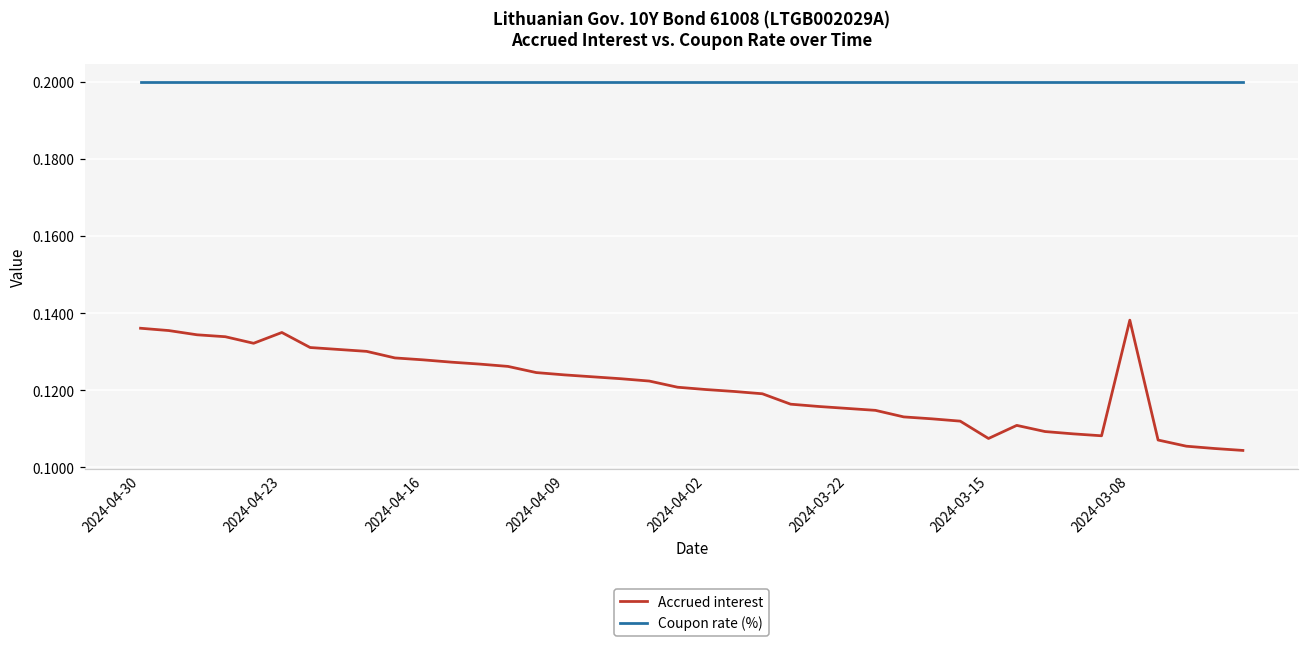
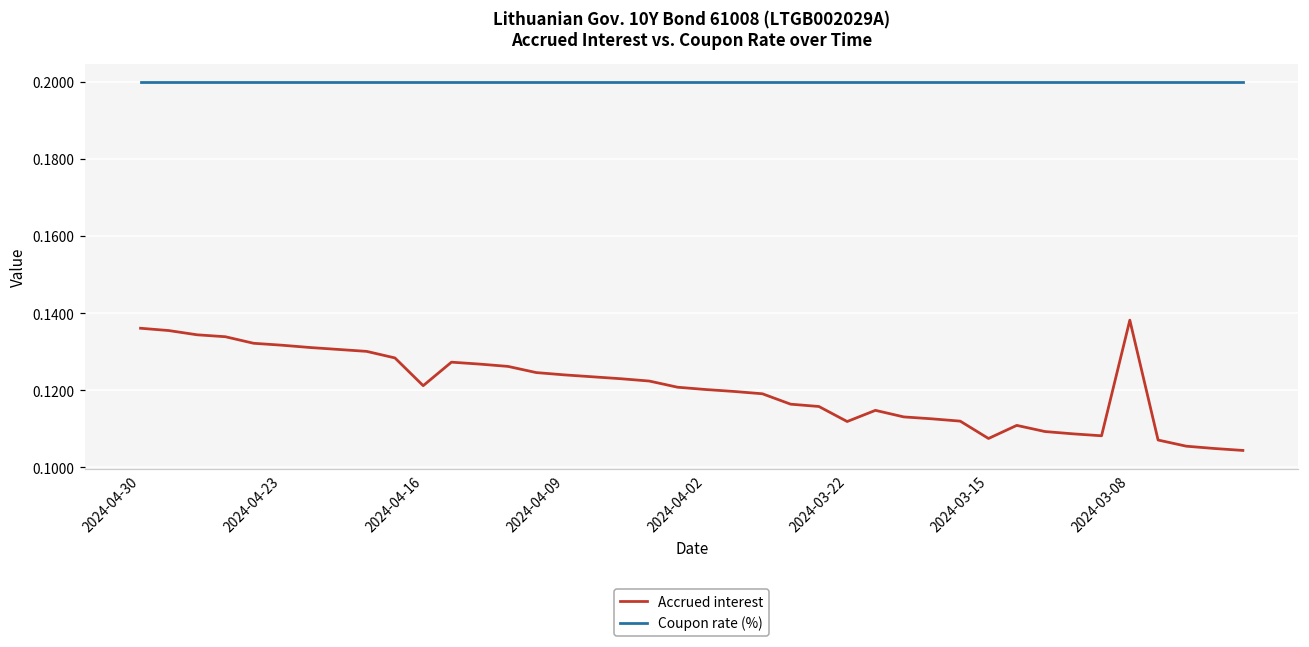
Accrued interest, 2024-04-23: 0.135 -> 0.132
Accrued interest, 2024-04-16: 0.128 -> 0.121
Accrued interest, 2024-03-22: 0.115 -> 0.112
